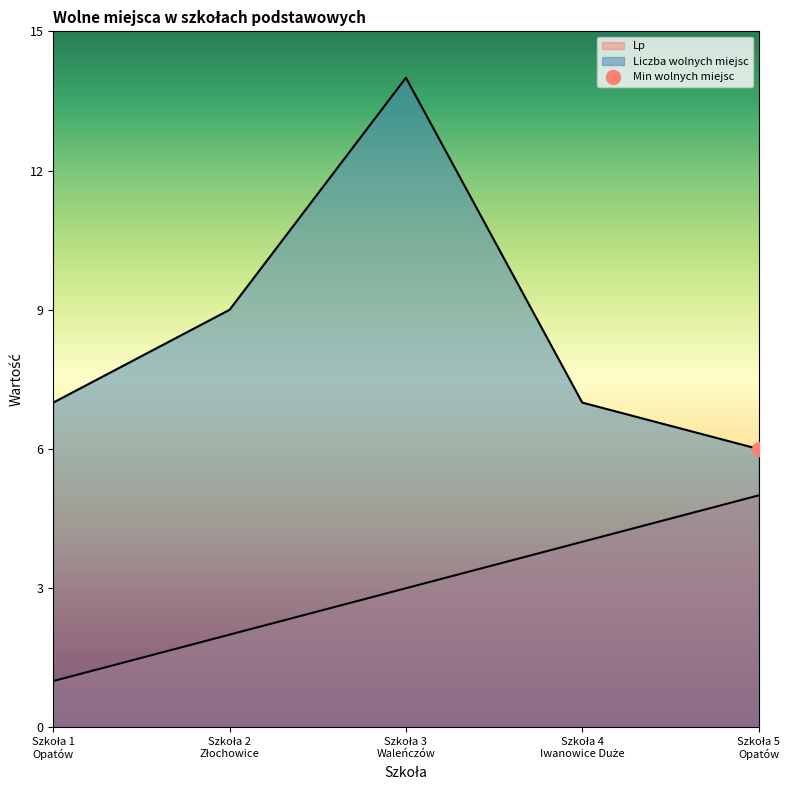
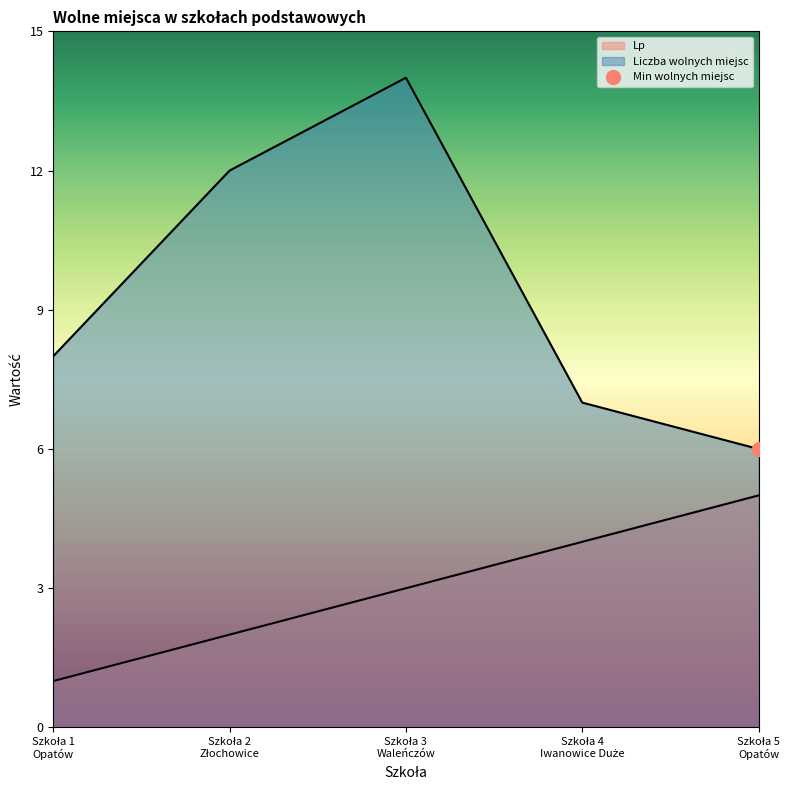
Liczba wolnych miejsc, Szkoła 1 Opatów: 7 -> 8
Liczba wolnych miejsc, Szkoła 2 Złochowice: 9 -> 12
